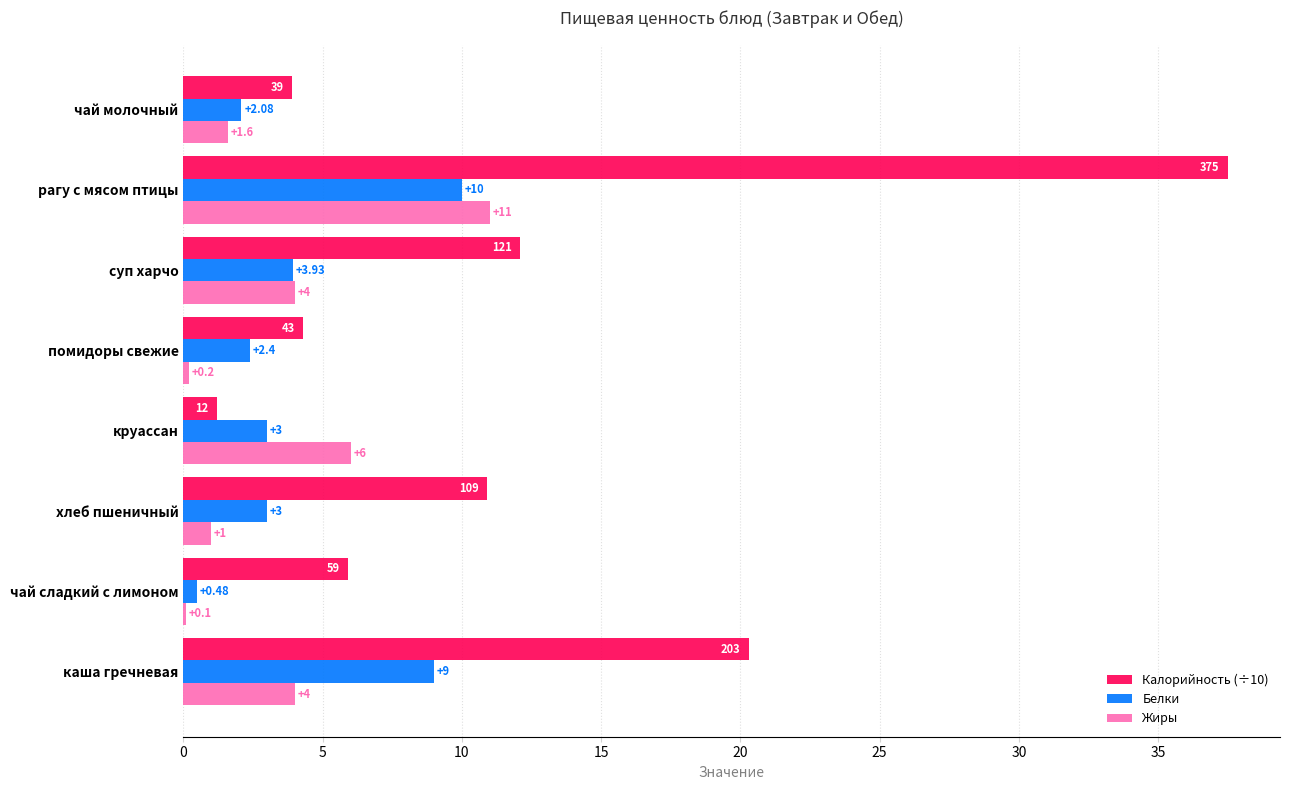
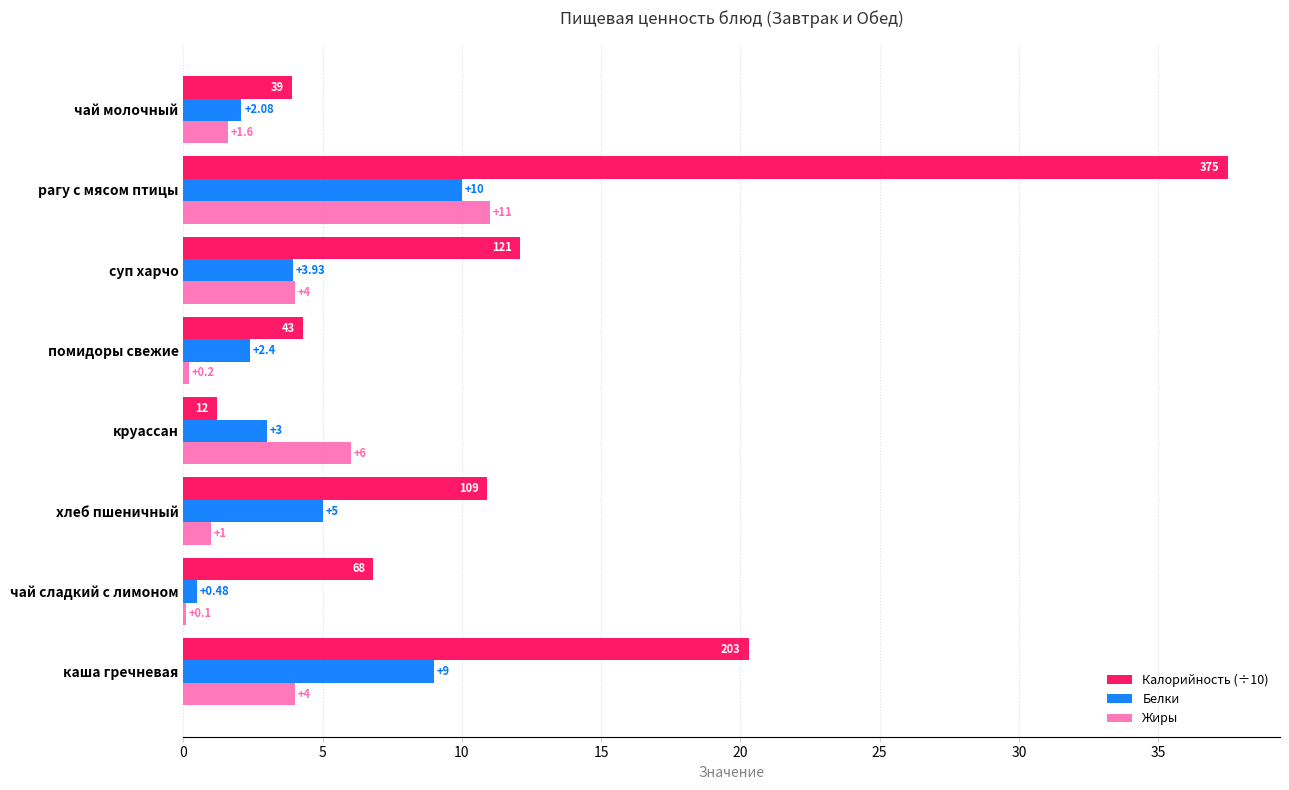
Белки, хлеб пшеничный: +3 -> +5
Калорийность (÷10), чай сладкий с лимоном: 59 -> 68
